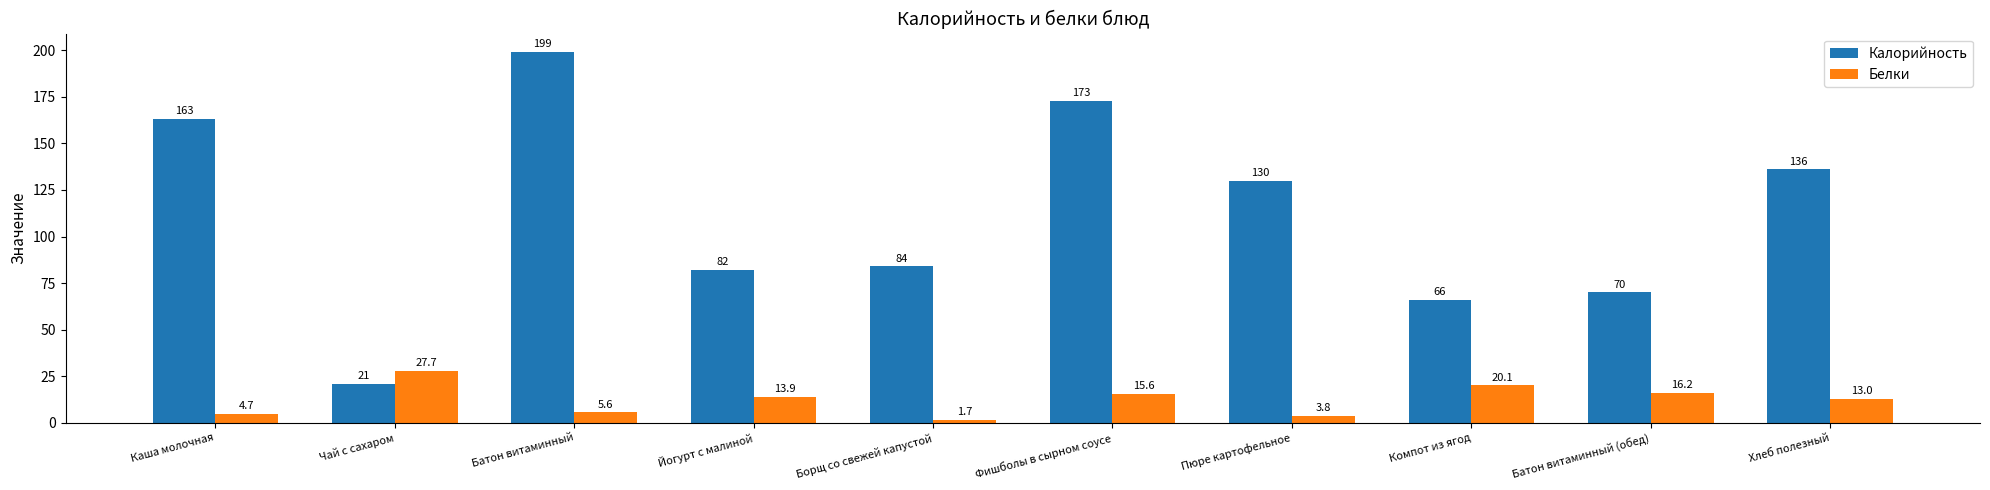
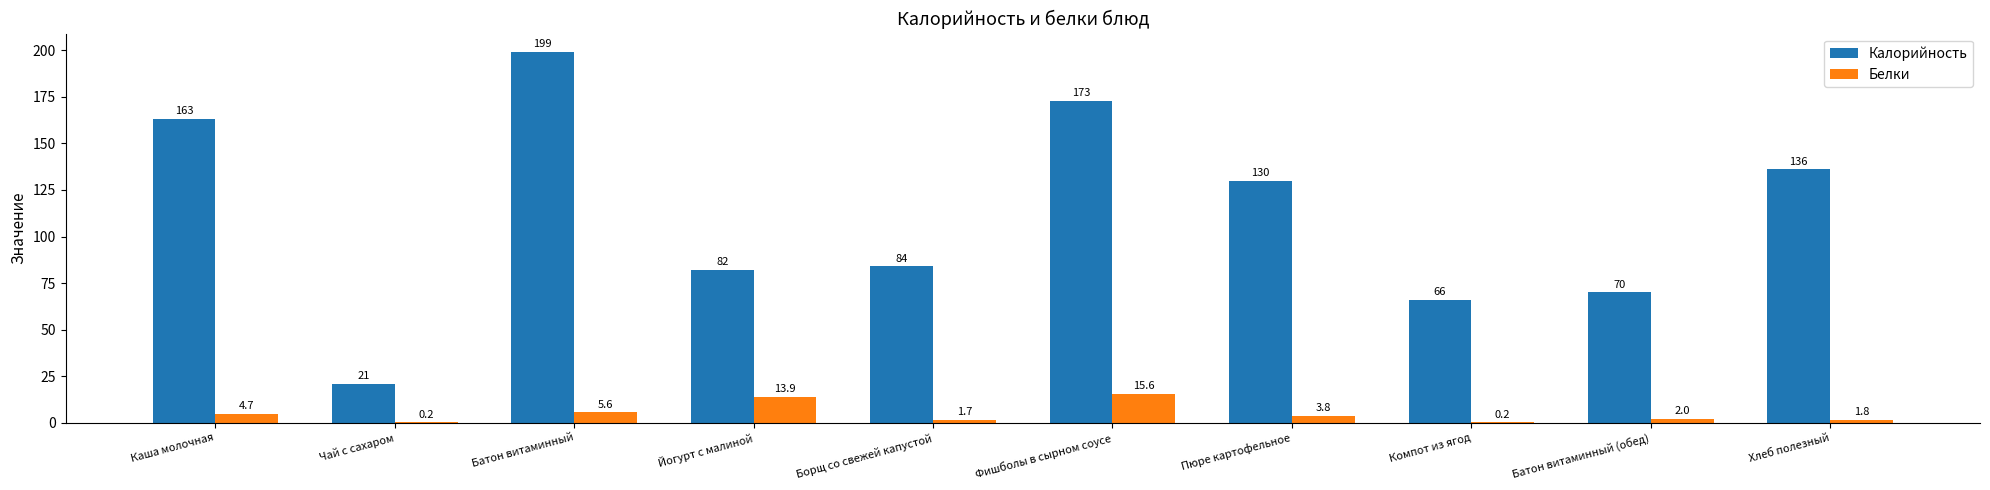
Белки, Чай с сахаром: 27.7 -> 0.2
Белки, Компот из ягод: 20.1 -> 0.2
Белки, Батон витаминный (обед): 16.2 -> 2.0
Белки, Хлеб полезный: 13.0 -> 1.8
